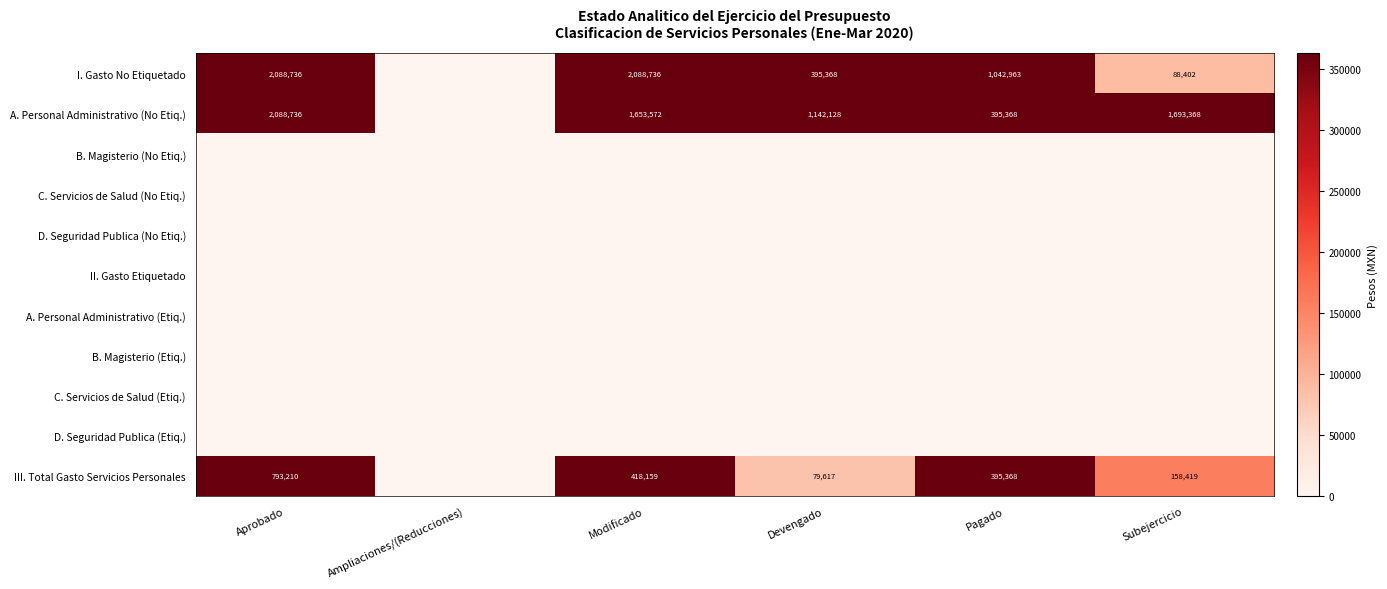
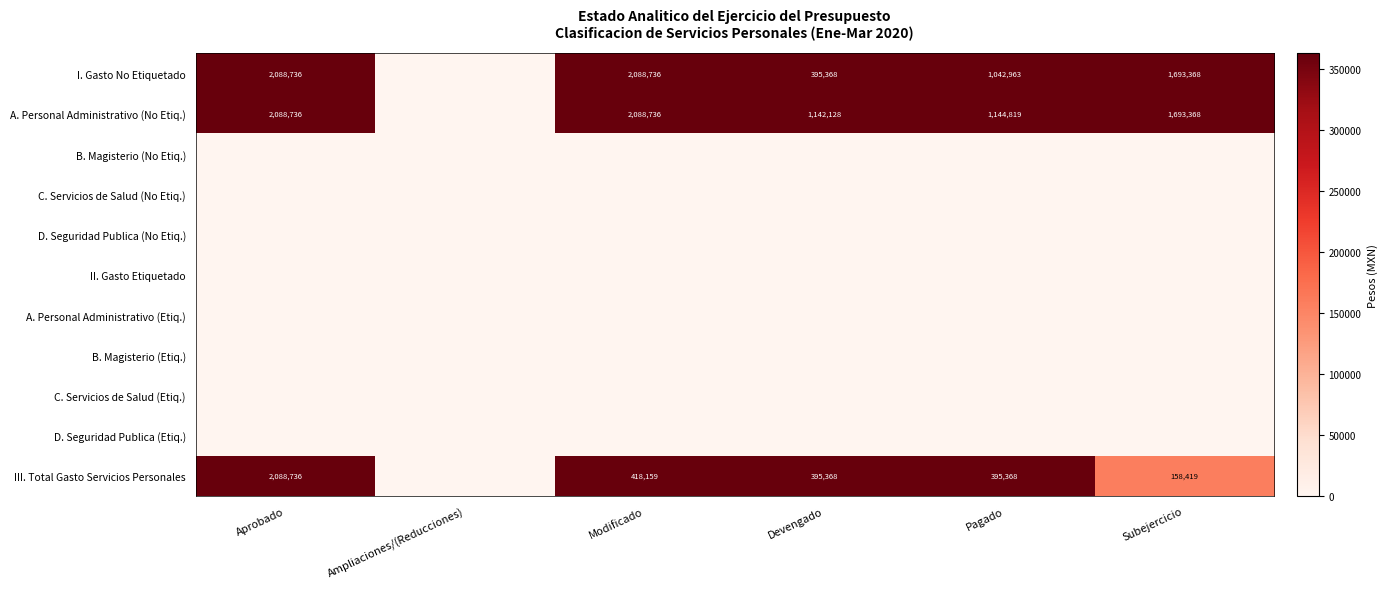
I. Gasto No Etiquetado, Subejercicio: 88,402 -> 1,693,368
A. Personal Administrativo (No Etiq.), Modificado: 1,653,572 -> 2,088,736
A. Personal Administrativo (No Etiq.), Pagado: 395,368 -> 1,144,819
III. Total Gasto Servicios Personales, Aprobado: 793,210 -> 2,088,736
III. Total Gasto Servicios Personales, Devengado: 79,617 -> 395,368
